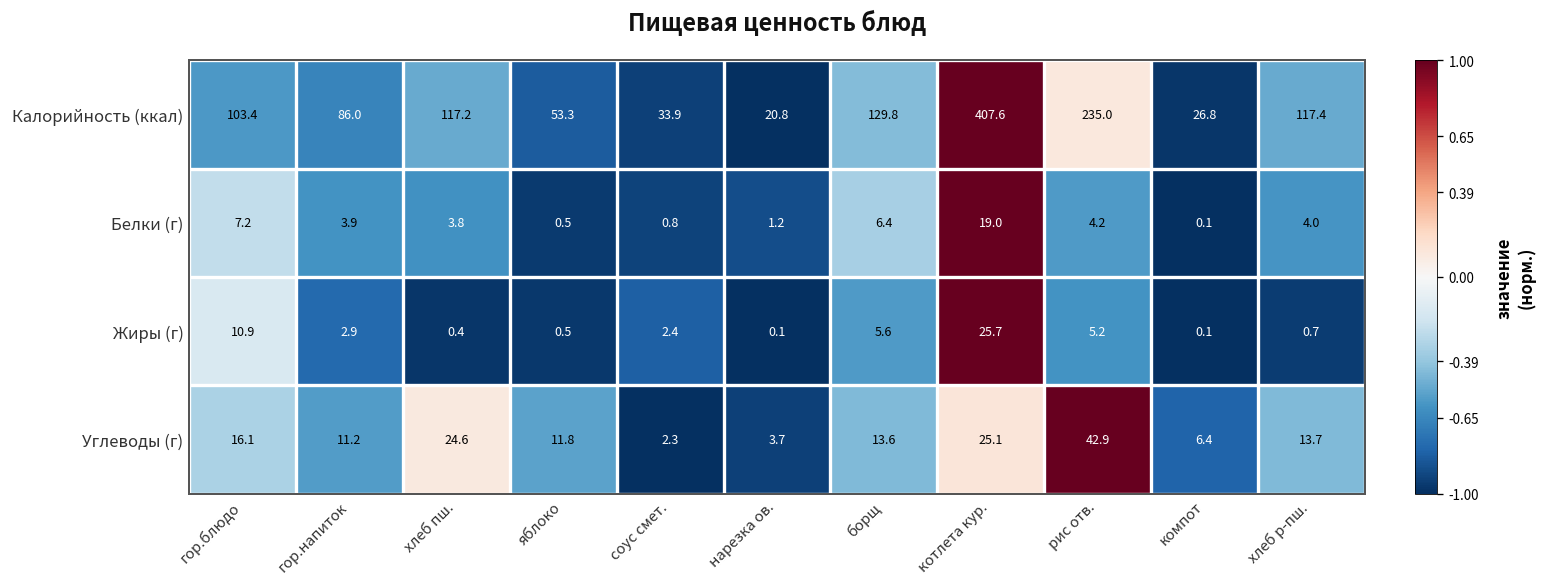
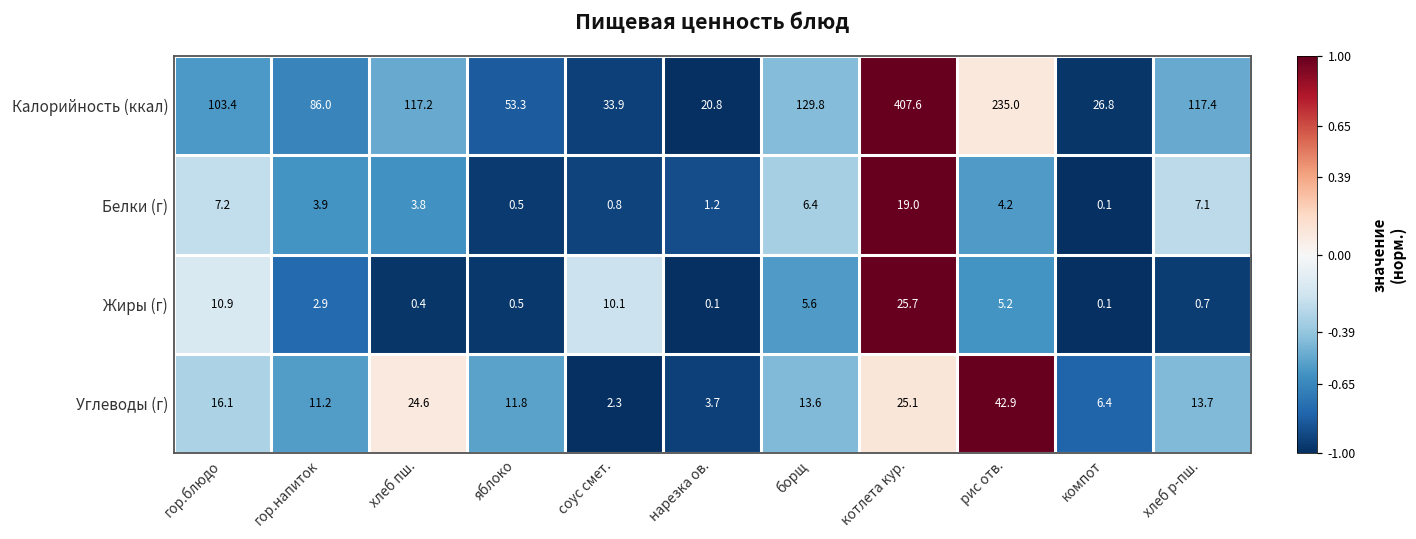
Белки (г), хлеб р-пш.: 4.0 -> 7.1
Жиры (г), соус смет.: 2.4 -> 10.1
